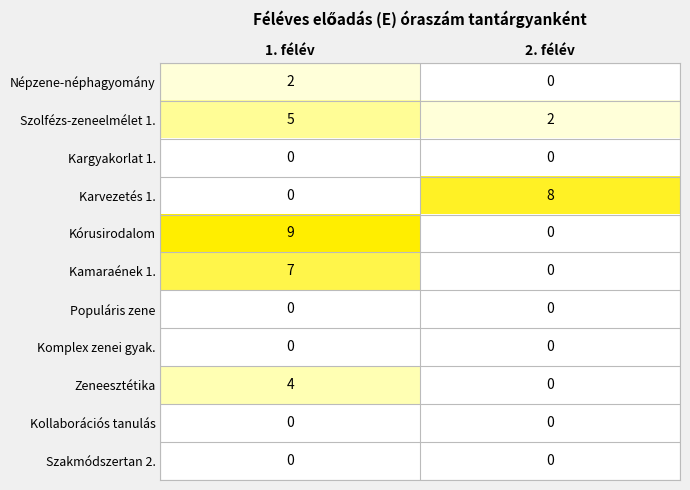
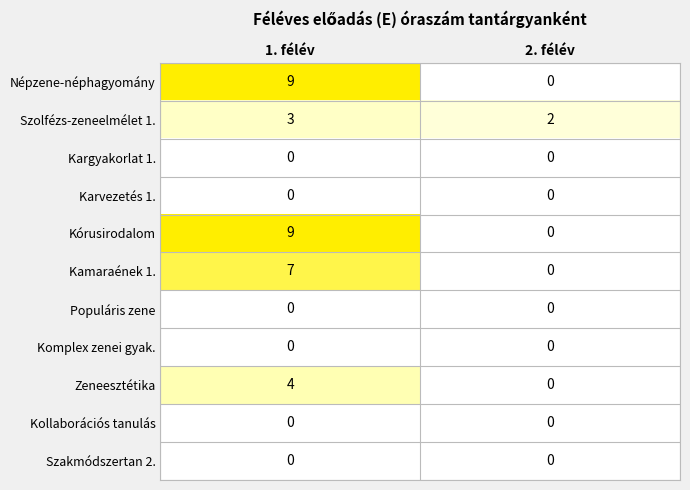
Népzene-néphagyomány, 1. félév: 2 -> 9
Szolfézs-zeneelmélet 1., 1. félév: 5 -> 3
Karvezetés 1., 2. félév: 8 -> 0
